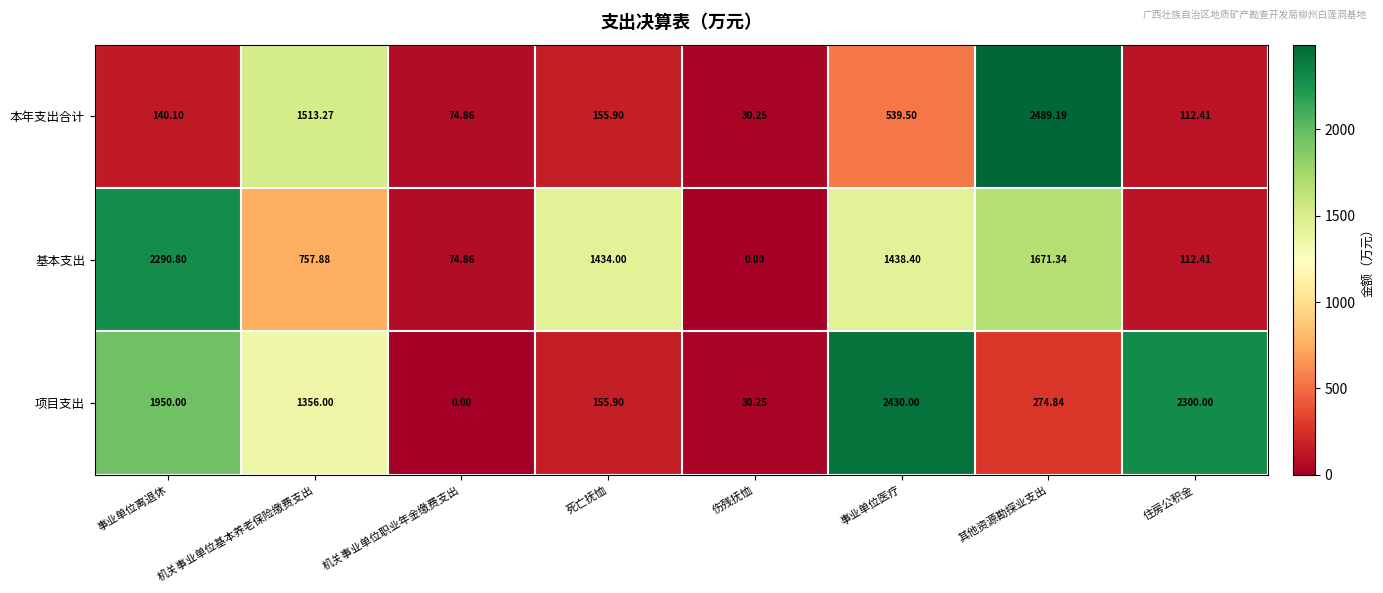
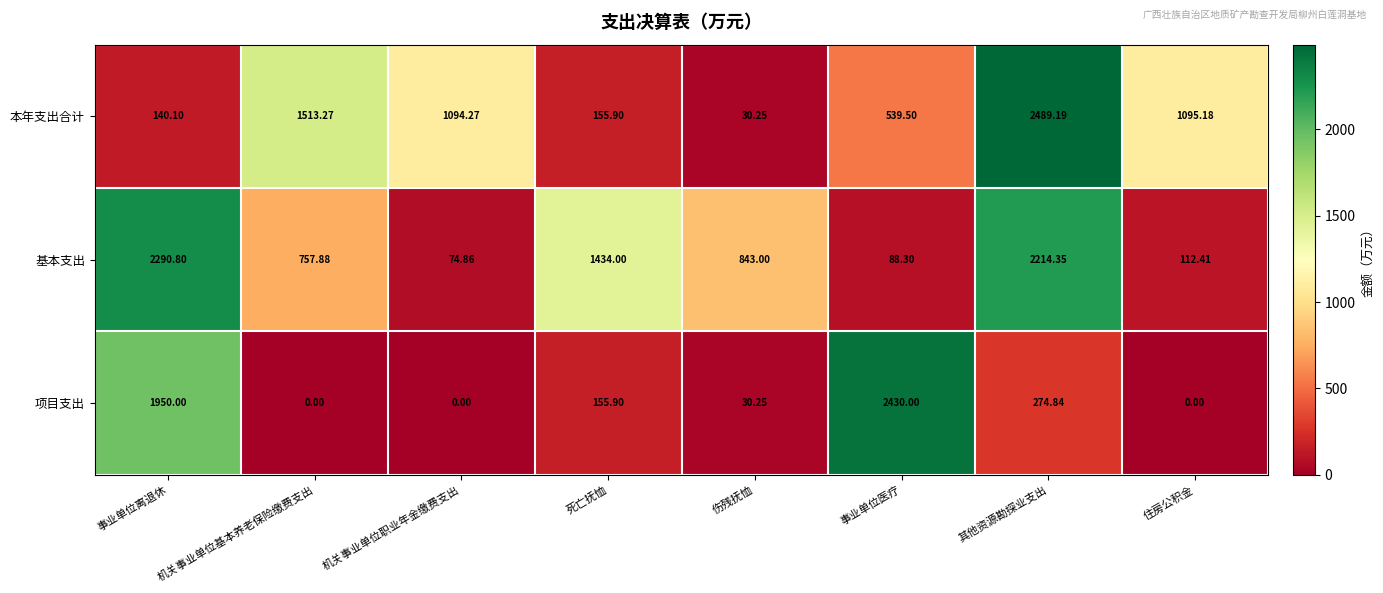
本年支出合计, 机关事业单位职业年金缴费支出: 74.86 -> 1094.27
本年支出合计, 住房公积金: 112.41 -> 1095.18
基本支出, 伤残抚恤: 0.00 -> 843.00
基本支出, 事业单位医疗: 1438.40 -> 88.30
基本支出, 其他资源勘探业支出: 1671.34 -> 2214.35
项目支出, 机关事业单位基本养老保险缴费支出: 1356.00 -> 0.00
项目支出, 住房公积金: 2300.00 -> 0.00
